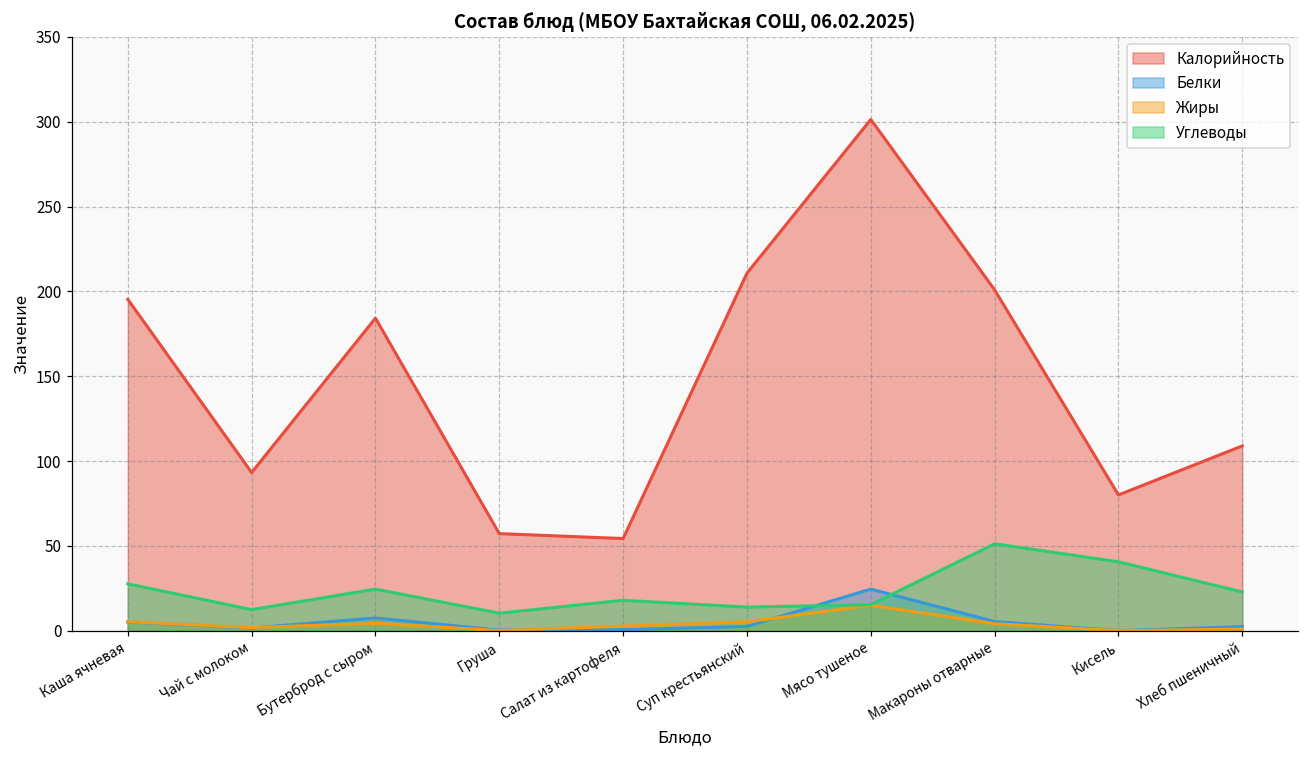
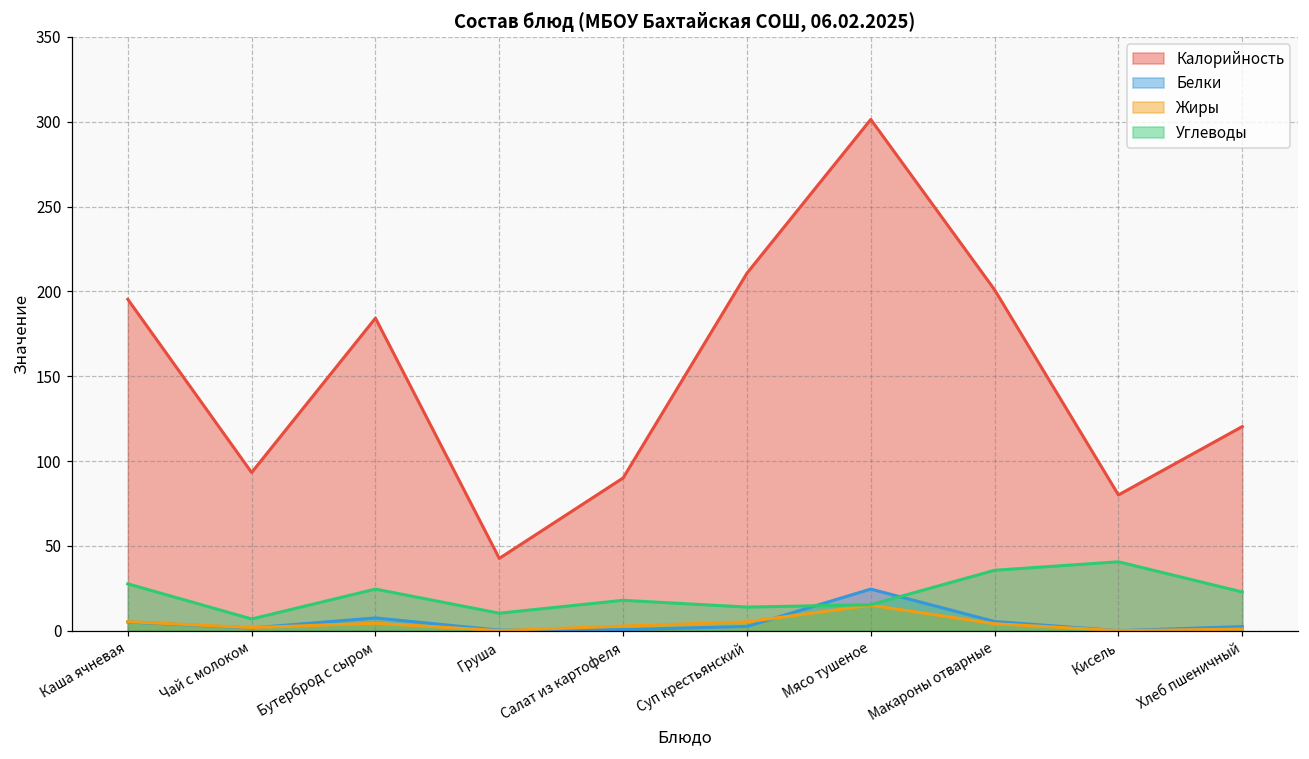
Углеводы, Чай с молоком: 12 -> 7
Калорийность, Груша: 57 -> 43
Калорийность, Салат из картофеля: 54 -> 90
Углеводы, Макароны отварные: 51 -> 36
Калорийность, Хлеб пшеничный: 109 -> 120
